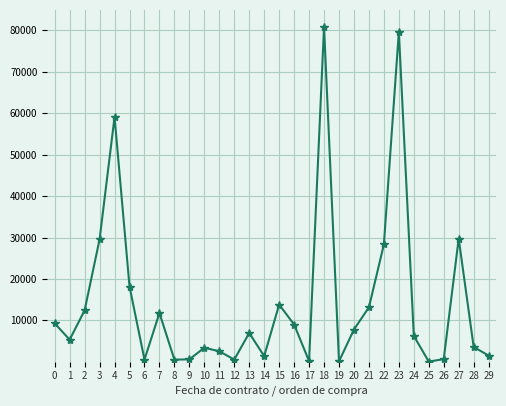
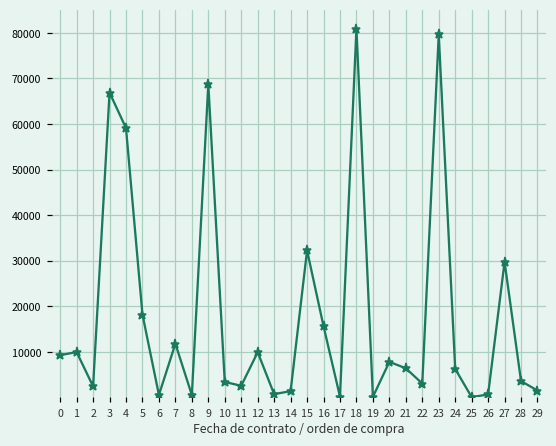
1: 5000 -> 10000
2: 12000 -> 2000
3: 30000 -> 67000
9: 1000 -> 69000
12: 1000 -> 10000
13: 7000 -> 1000
15: 14000 -> 32000
16: 9000 -> 16000
21: 13000 -> 6000
22: 28000 -> 3000
